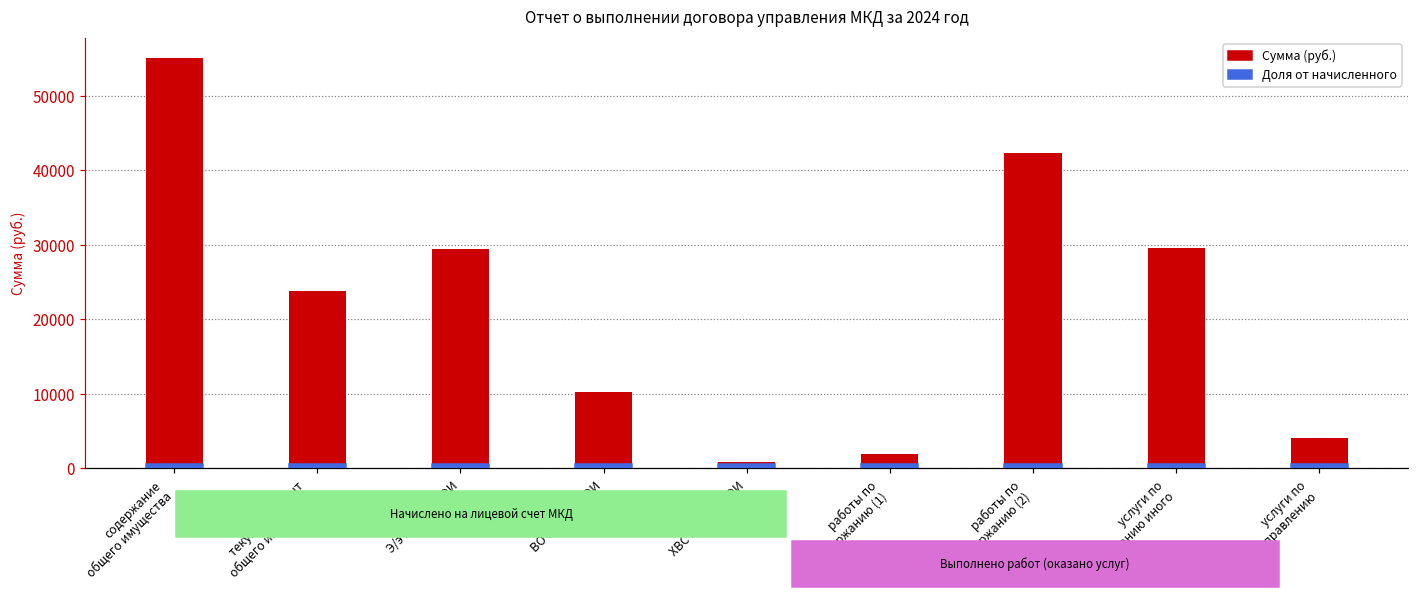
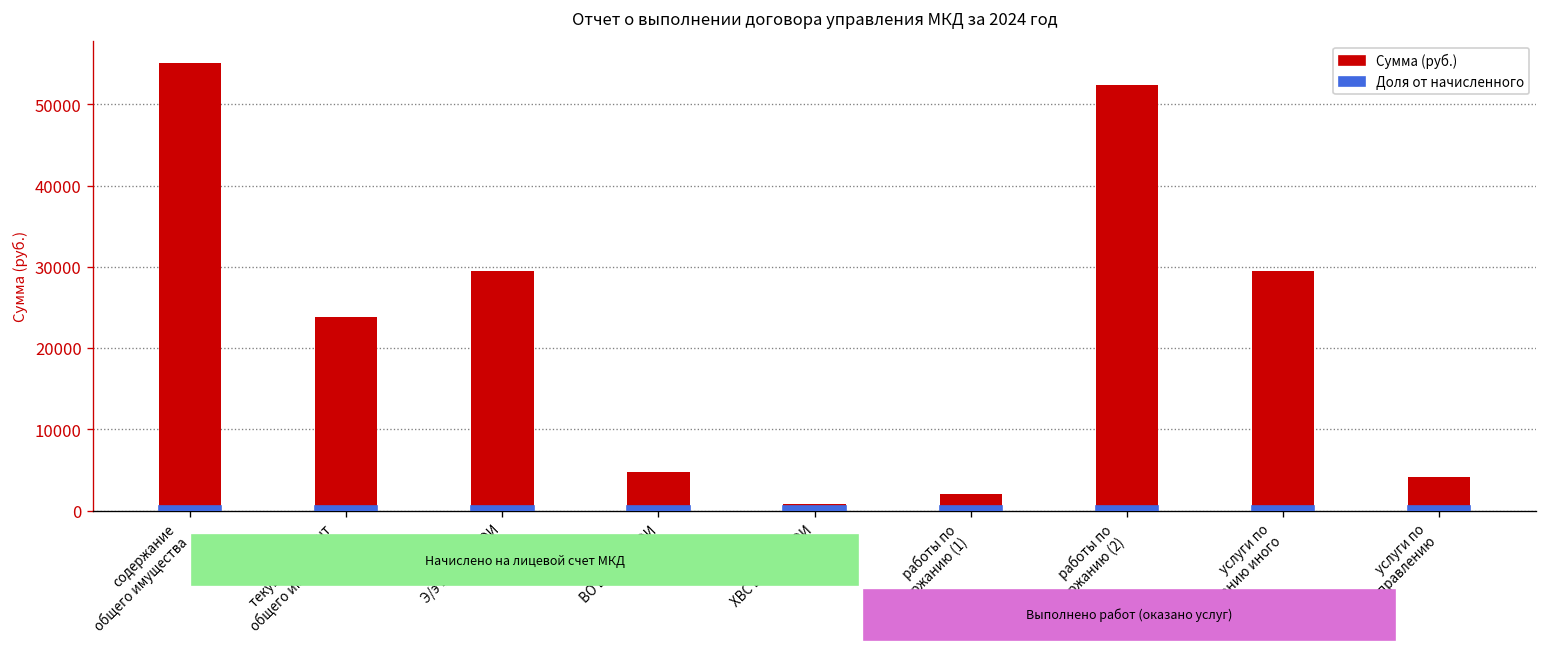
ВО в целях СОИ: 10000 -> 5000
работы по содержанию (2): 42000 -> 52000
